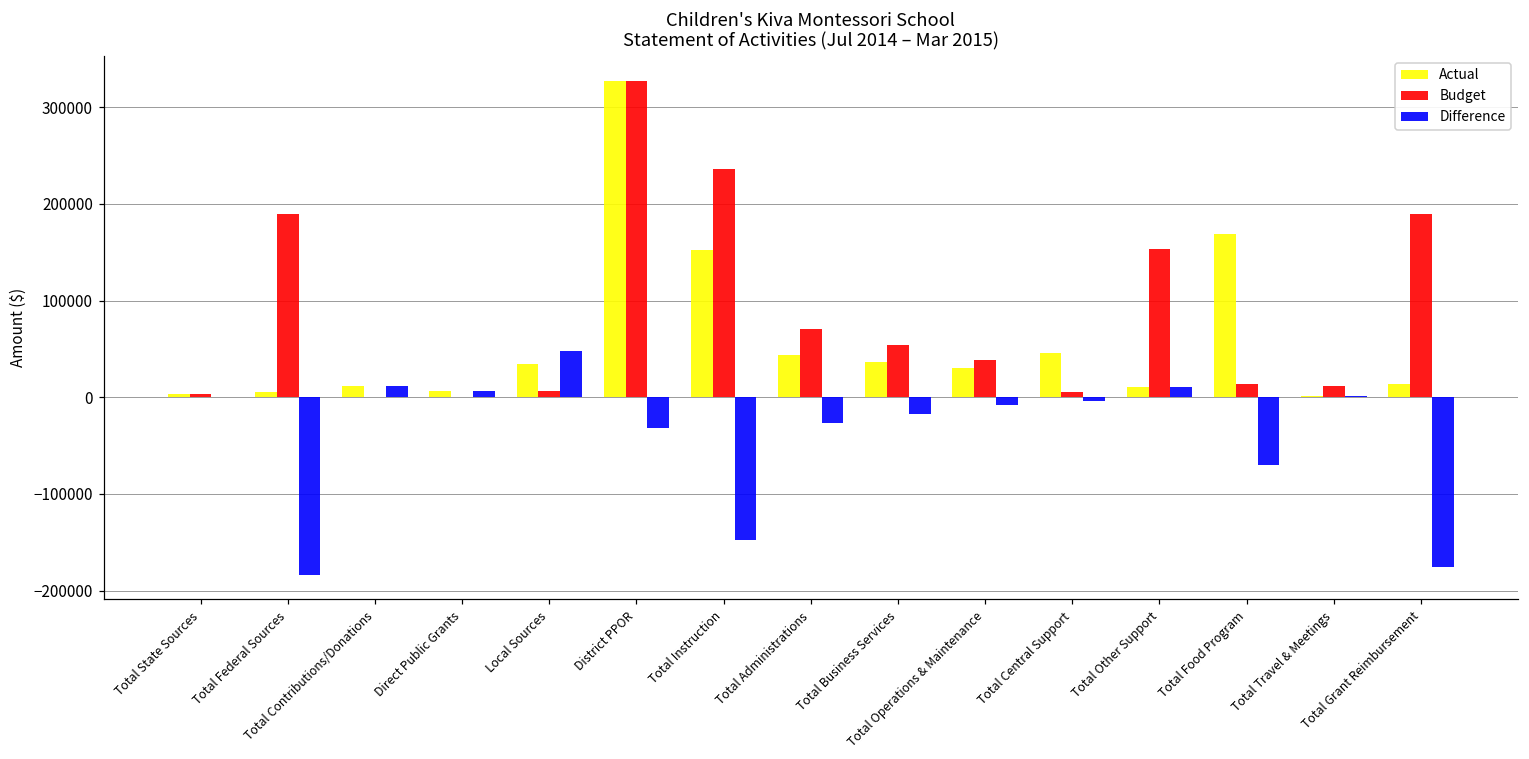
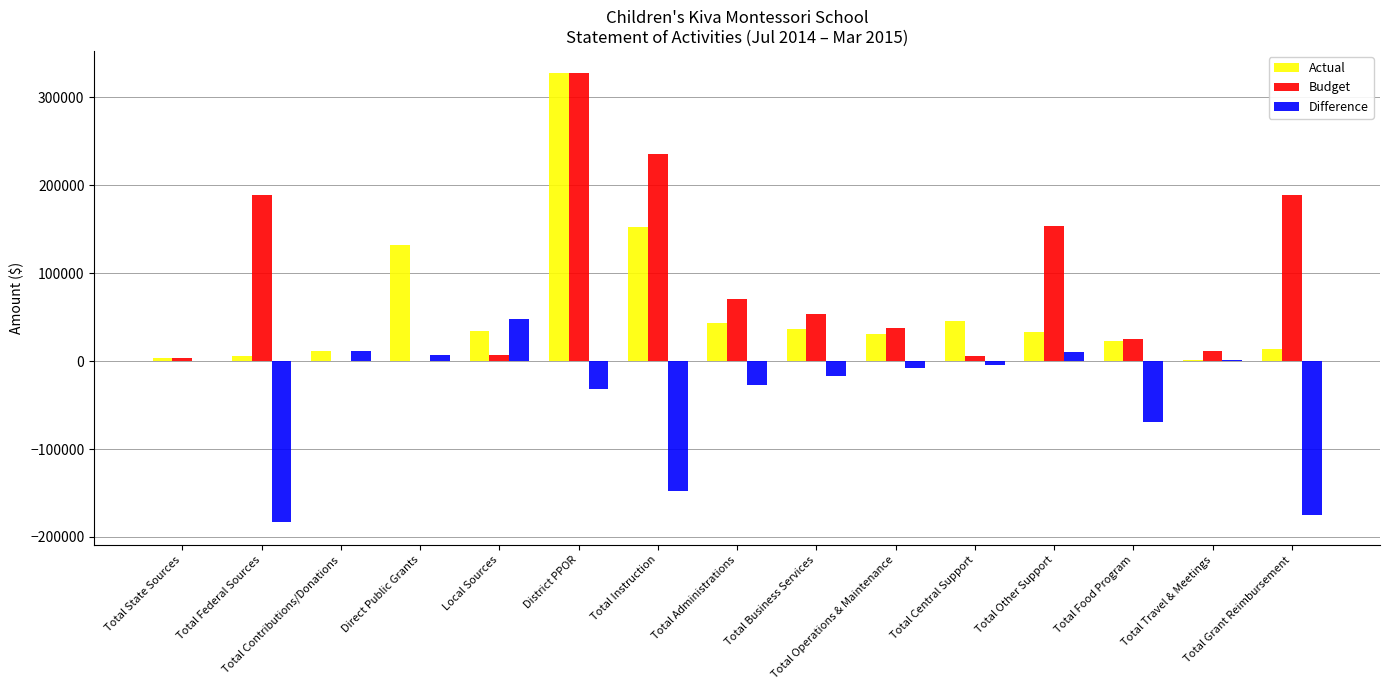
Actual, Direct Public Grants: 10000 -> 130000
Actual, Total Other Support: 10000 -> 30000
Actual, Total Food Program: 170000 -> 20000
Budget, Total Food Program: 10000 -> 30000
